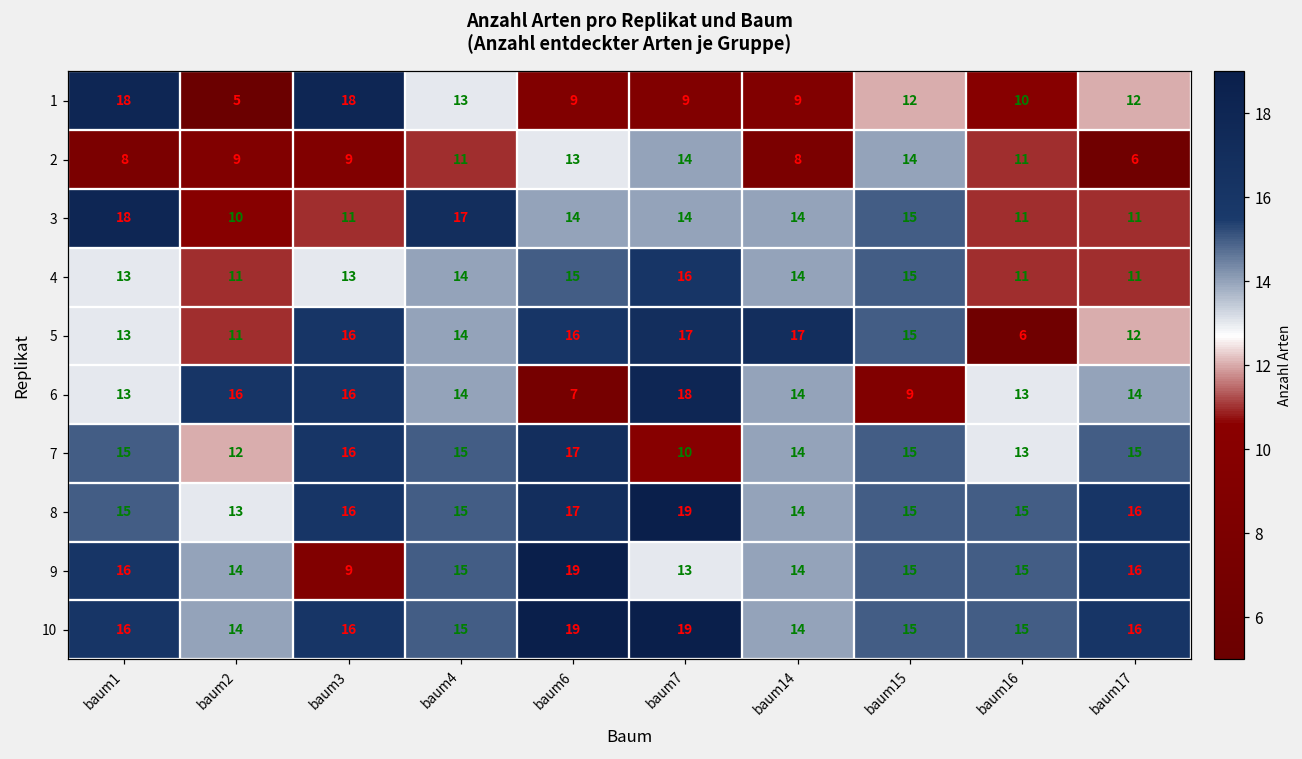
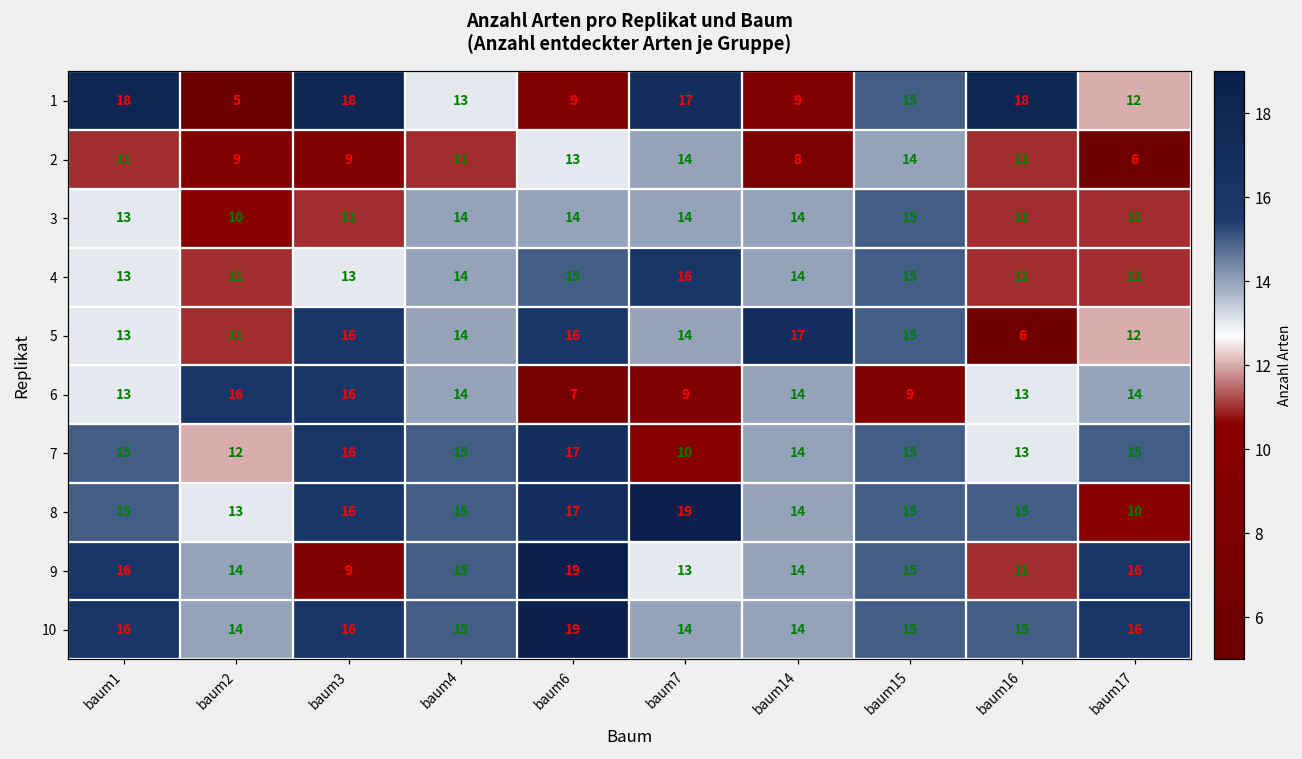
1, baum7: 9 -> 17
1, baum15: 12 -> 15
1, baum16: 10 -> 18
2, baum1: 8 -> 11
3, baum1: 18 -> 13
3, baum4: 17 -> 14
5, baum7: 17 -> 14
6, baum7: 18 -> 9
8, baum17: 16 -> 10
9, baum16: 15 -> 11
10, baum7: 19 -> 14
